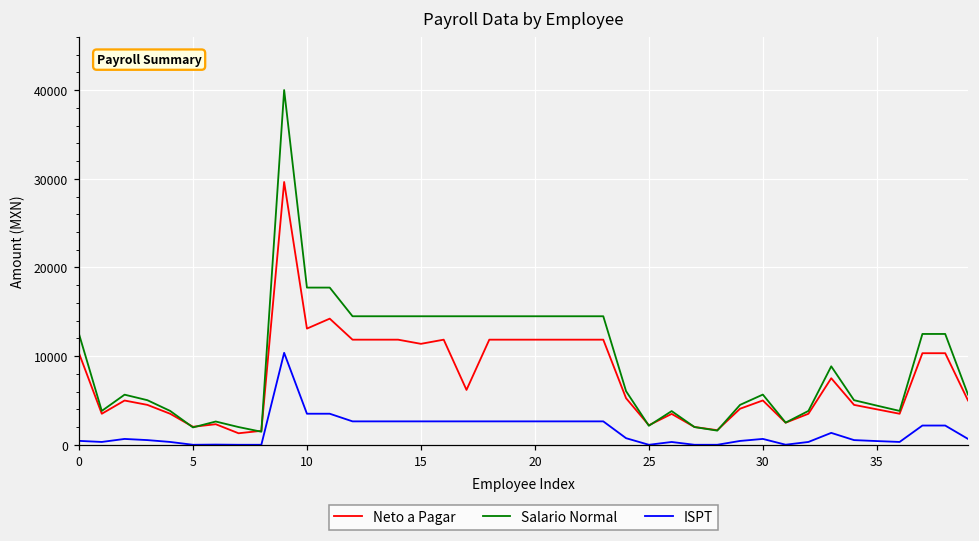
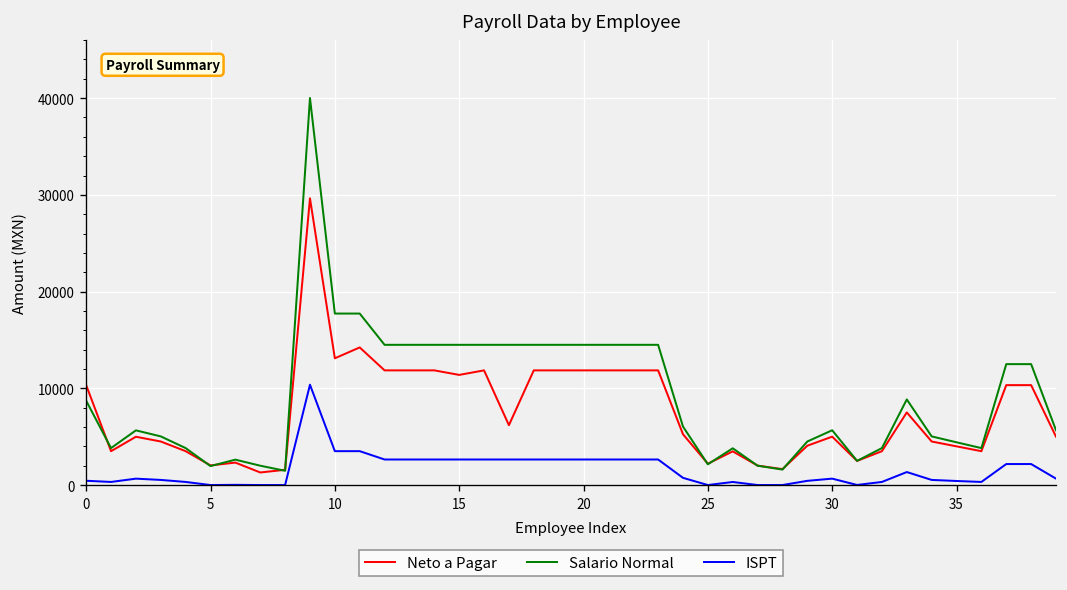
Salario Normal, 0: 13000 -> 9000
